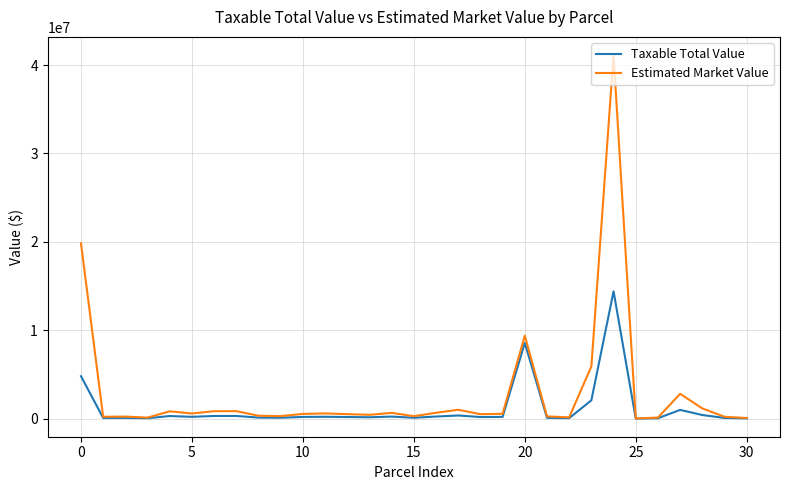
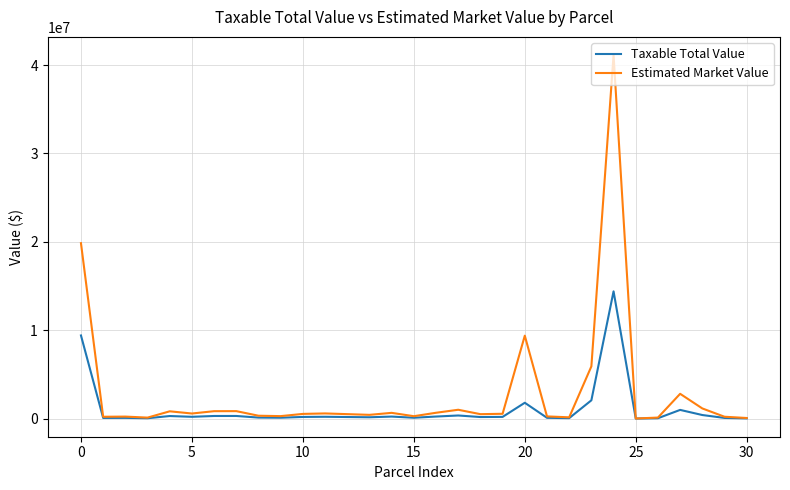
Taxable Total Value, 0: 5000000 -> 9000000
Taxable Total Value, 20: 9000000 -> 2000000
